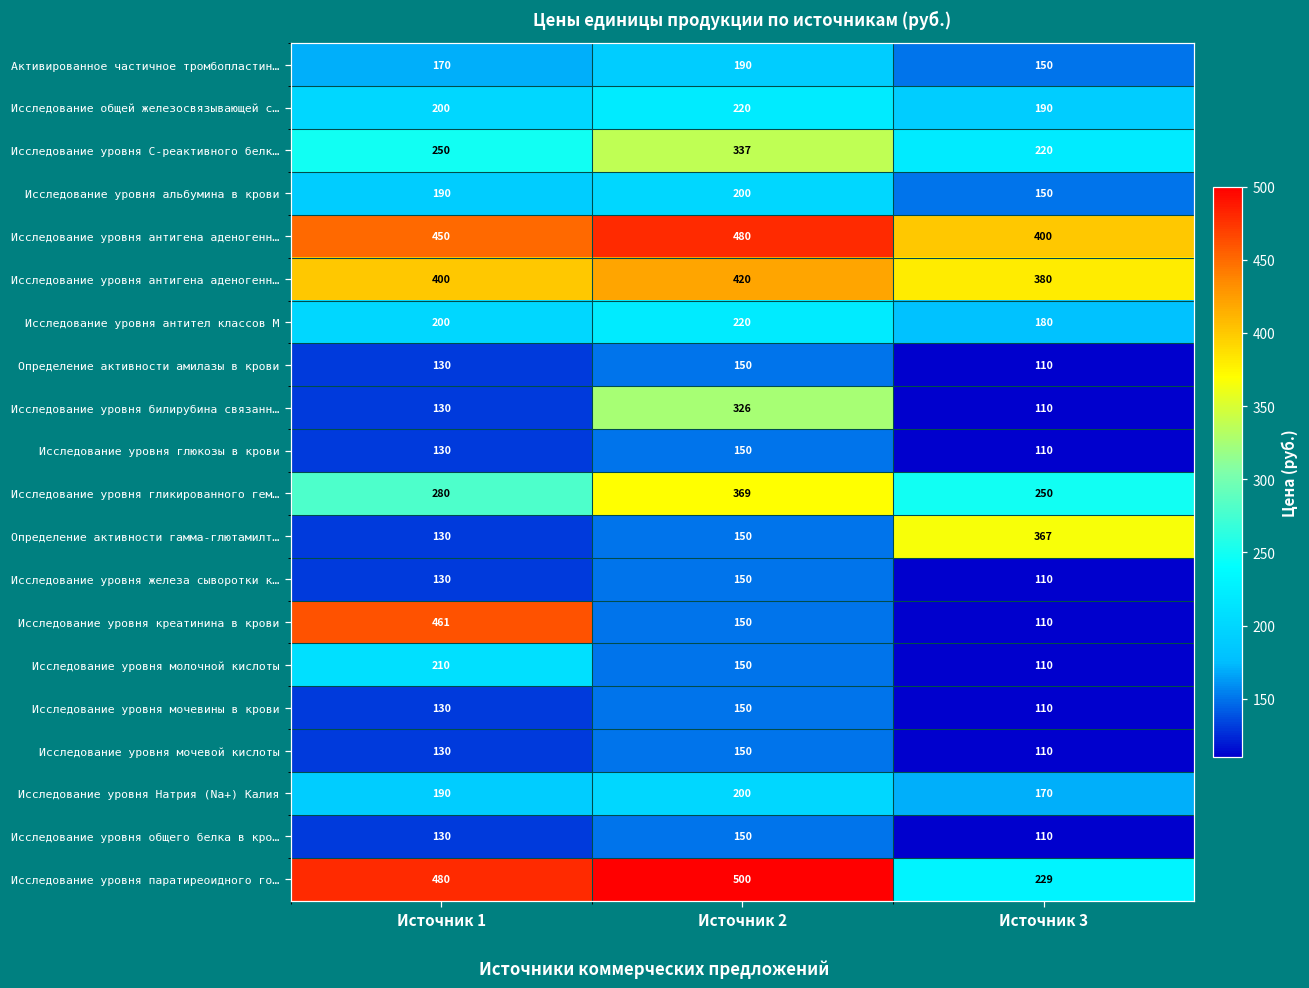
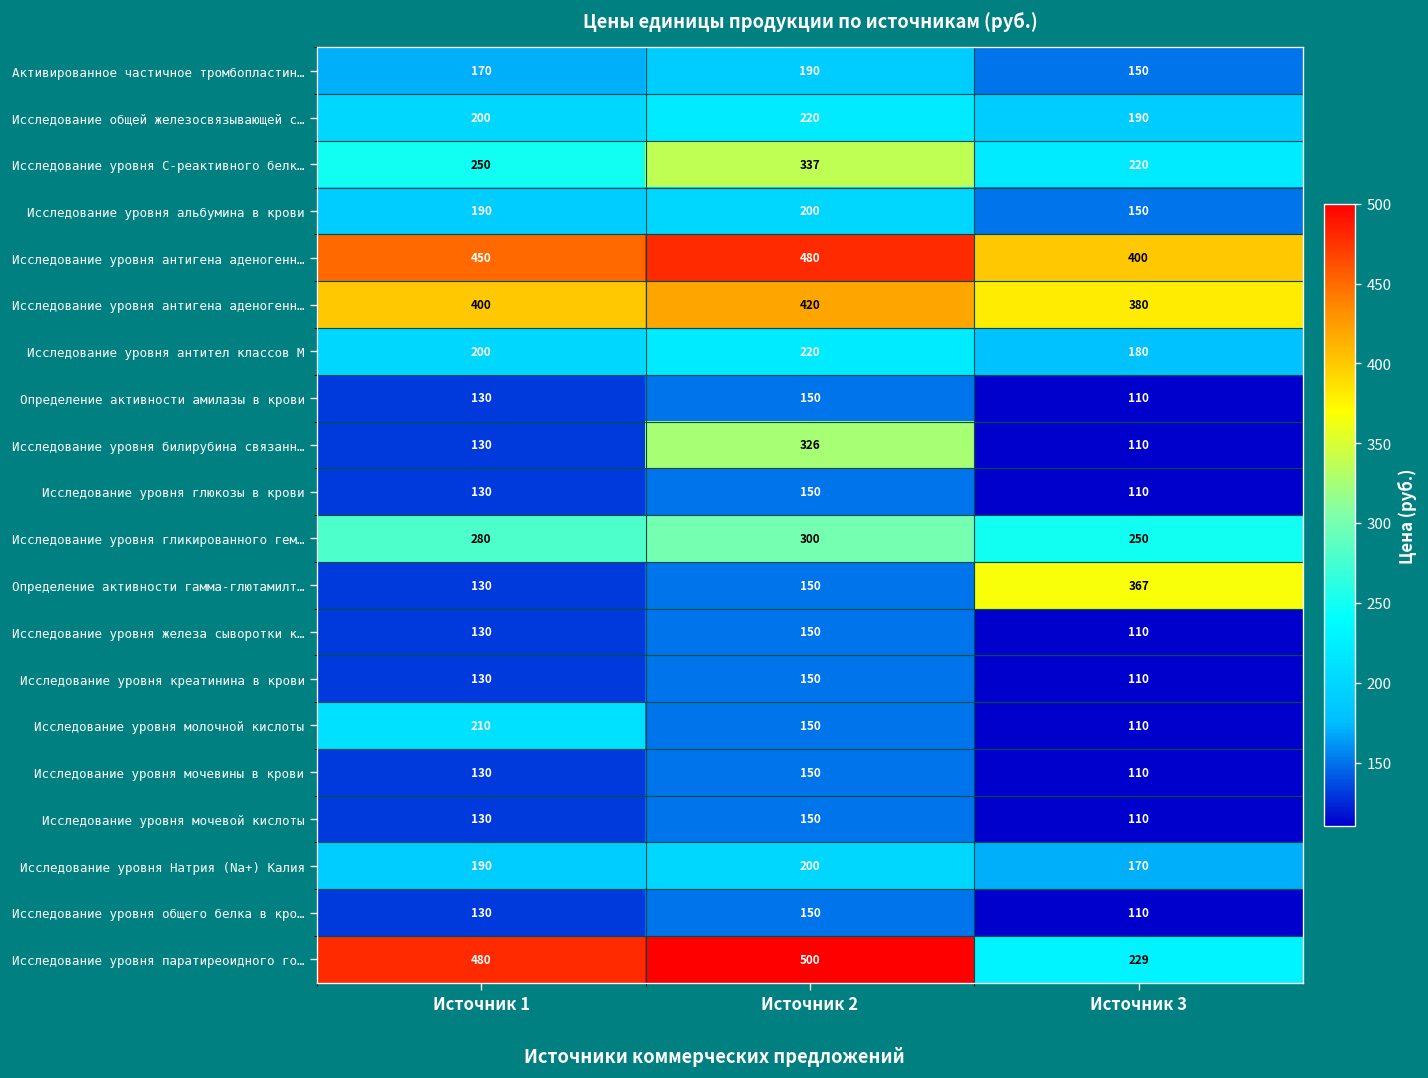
Исследование уровня гликированного гем…, Источник 2: 369 -> 300
Исследование уровня креатинина в крови, Источник 1: 461 -> 130
